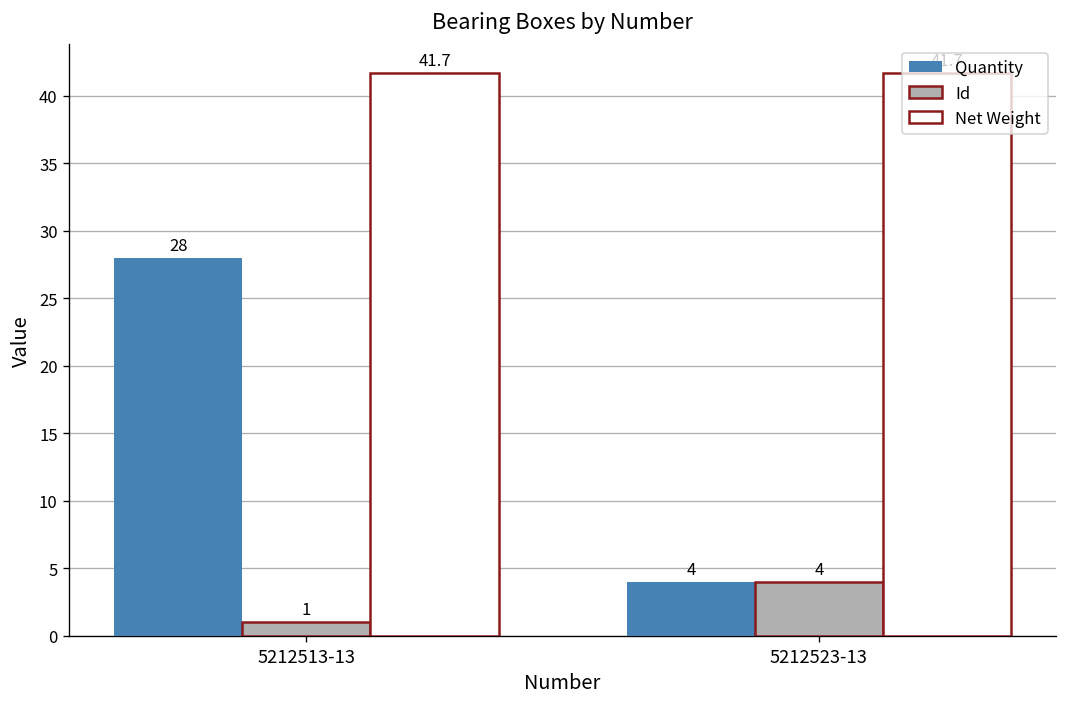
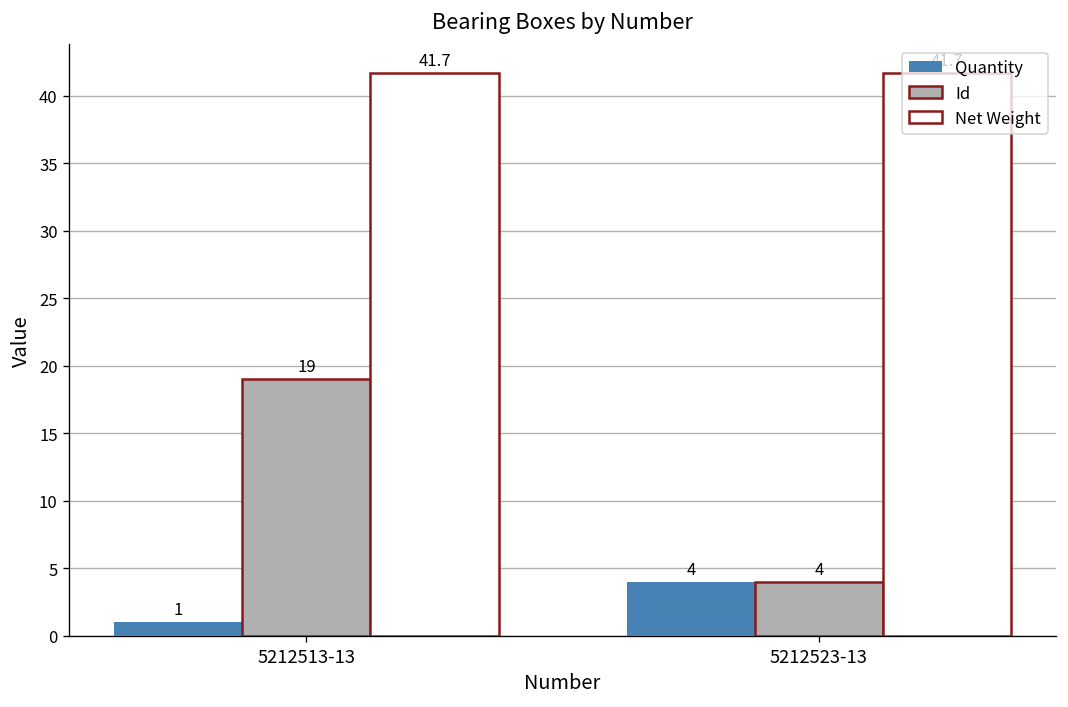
Quantity, 5212513-13: 28 -> 1
Id, 5212513-13: 1 -> 19
